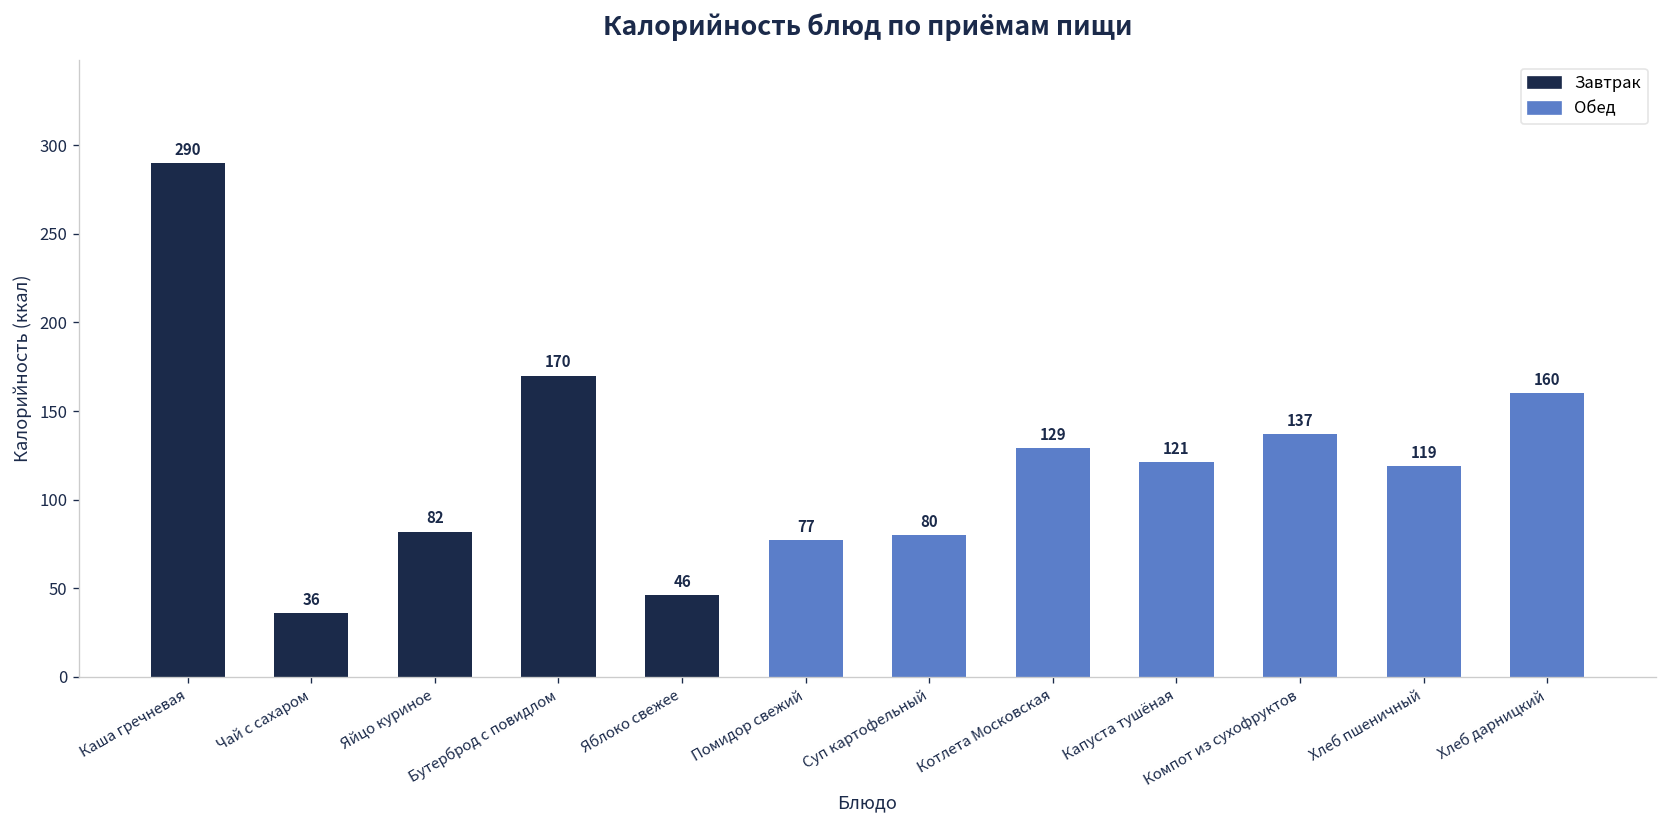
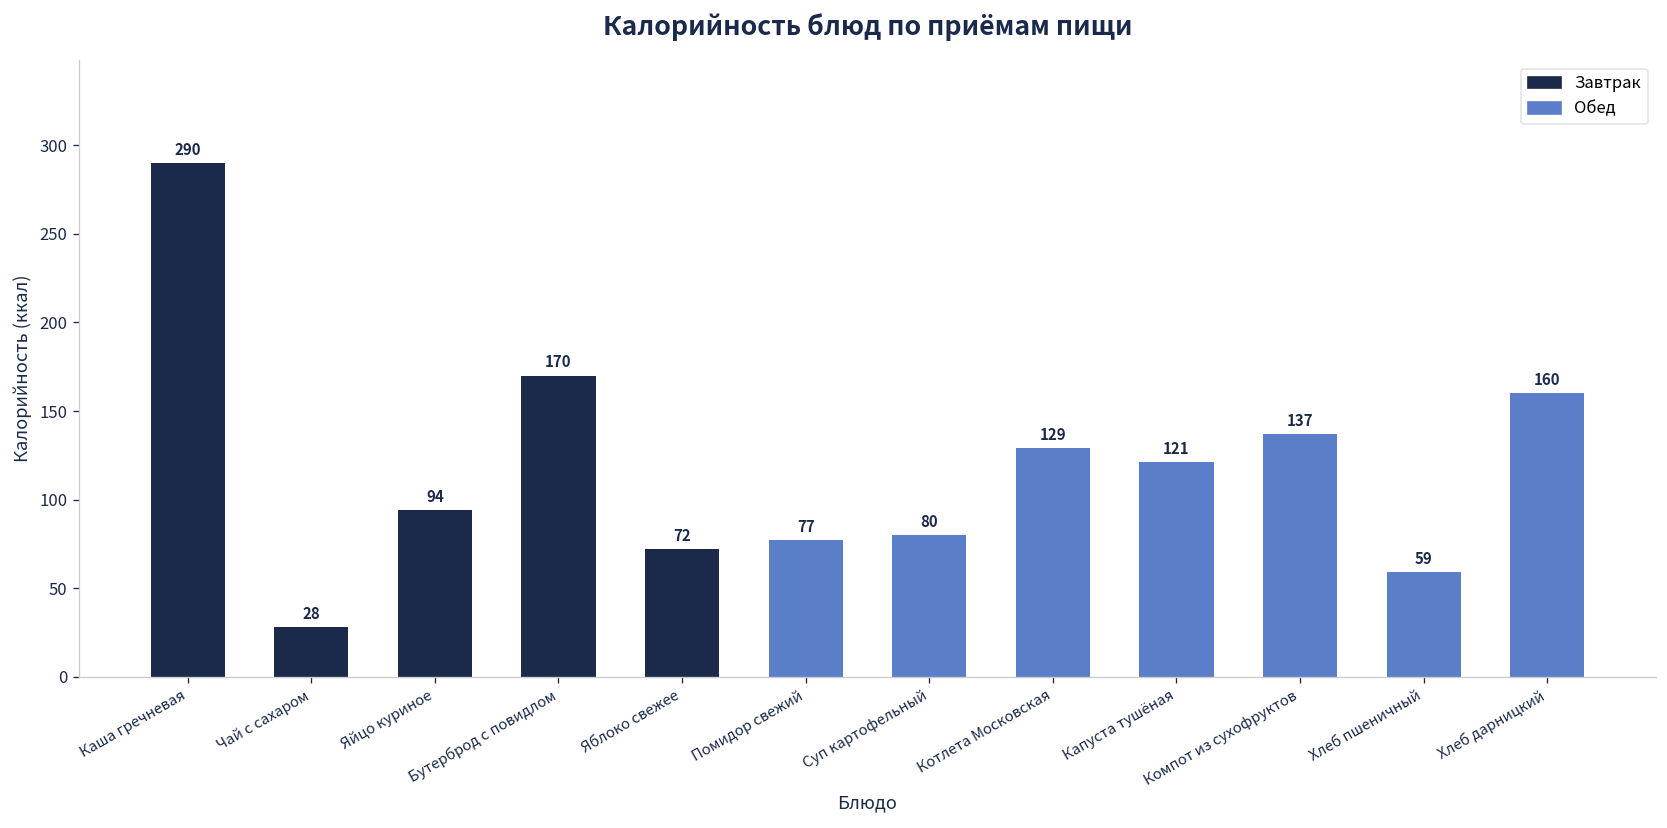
Чай с сахаром: 36 -> 28
Яйцо куриное: 82 -> 94
Яблоко свежее: 46 -> 72
Хлеб пшеничный: 119 -> 59
